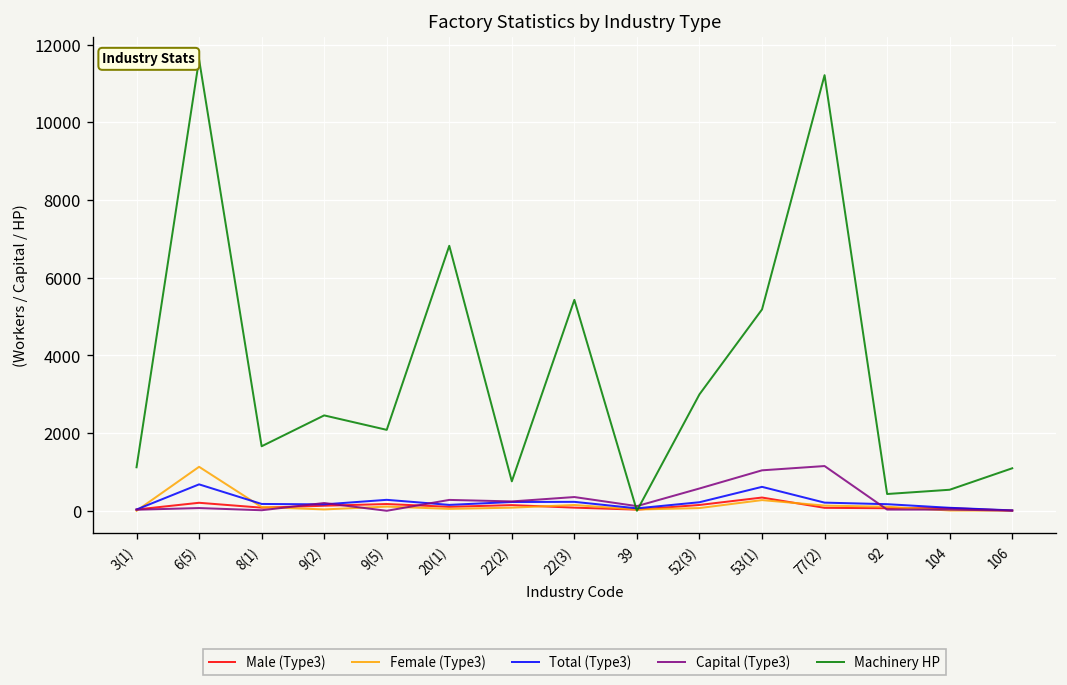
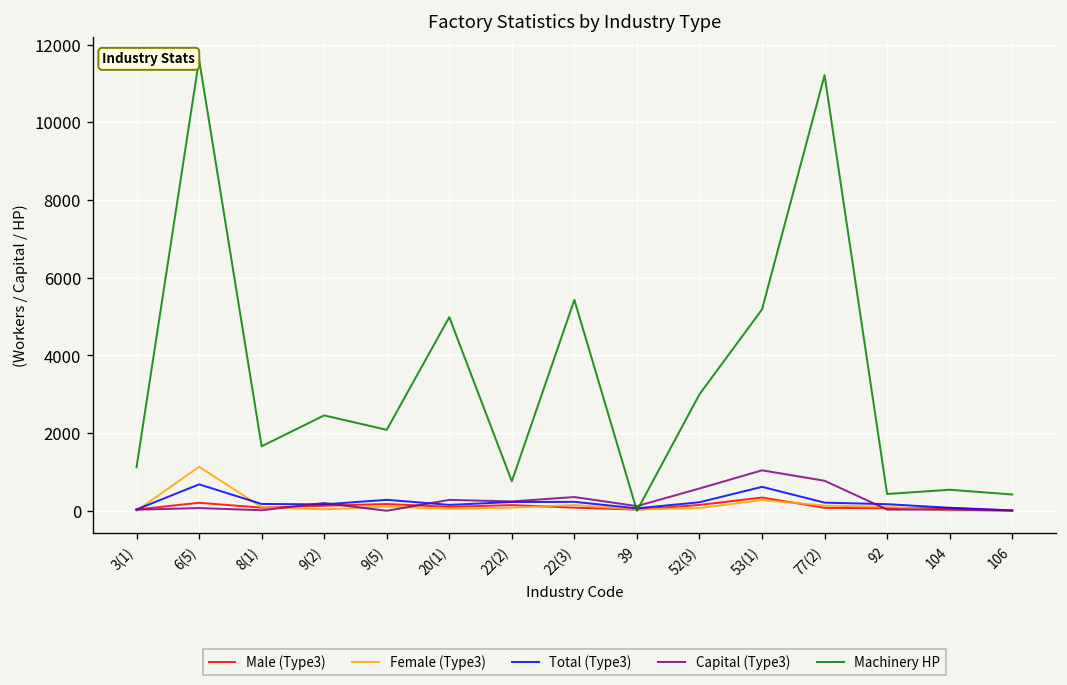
Machinery HP, 20(1): 6800 -> 5000
Capital (Type3), 77(2): 1200 -> 800
Machinery HP, 106: 1100 -> 400
